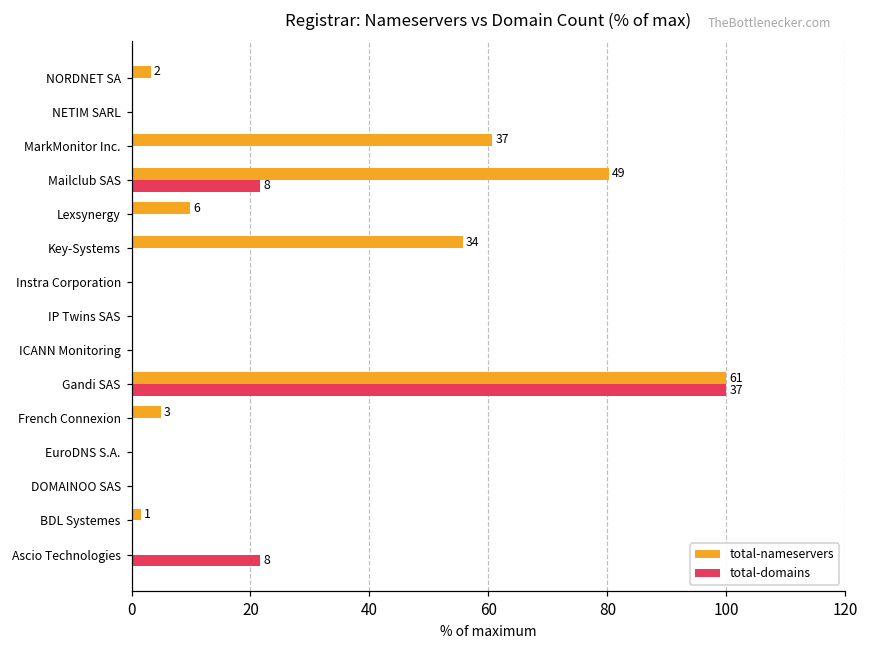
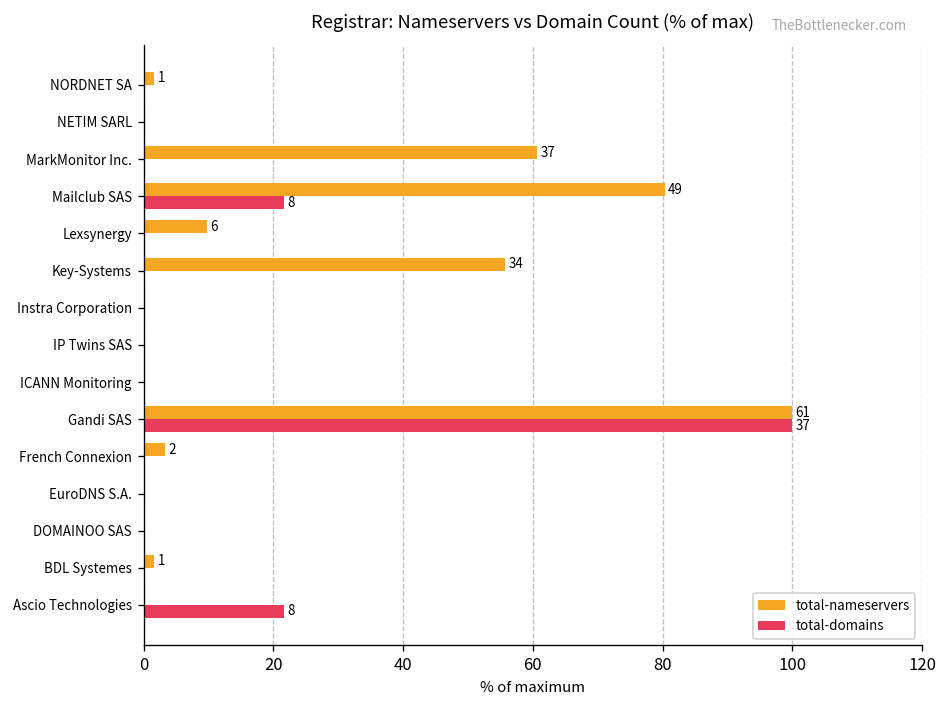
total-nameservers, NORDNET SA: 2 -> 1
total-nameservers, French Connexion: 3 -> 2
